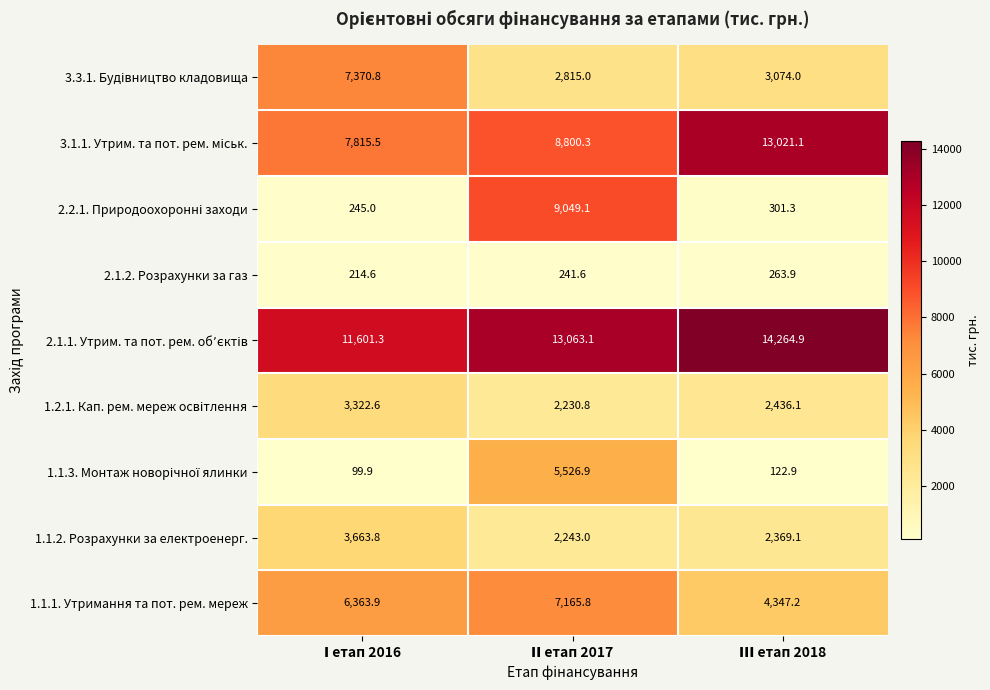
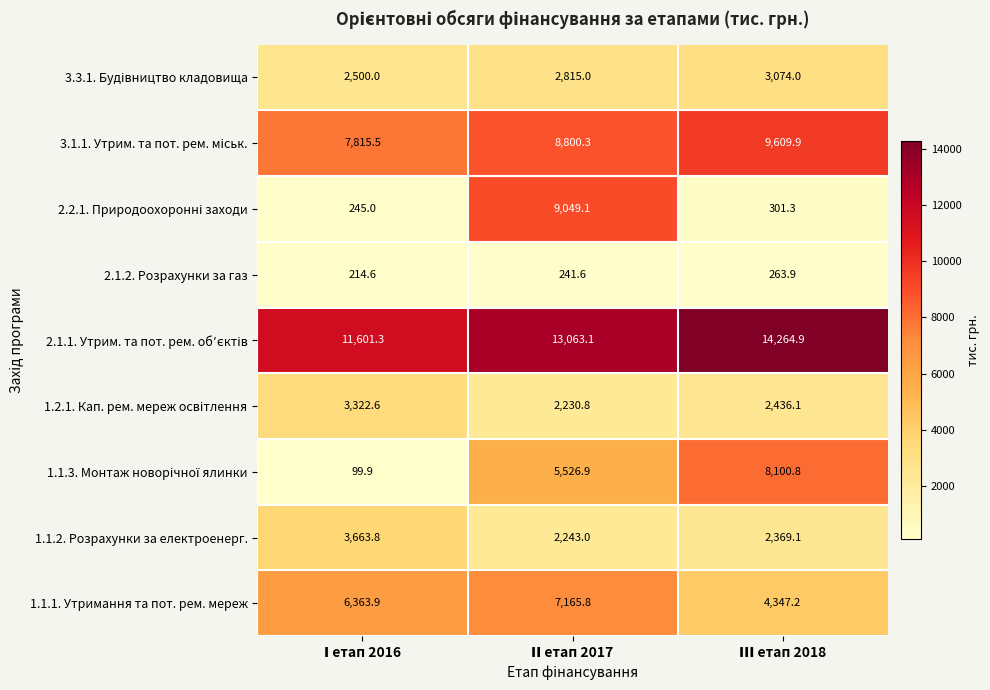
3.3.1. Будівництво кладовища, І етап 2016: 7,370.8 -> 2,500.0
3.1.1. Утрим. та пот. рем. міськ., ІІІ етап 2018: 13,021.1 -> 9,609.9
1.1.3. Монтаж новорічної ялинки, ІІІ етап 2018: 122.9 -> 8,100.8
